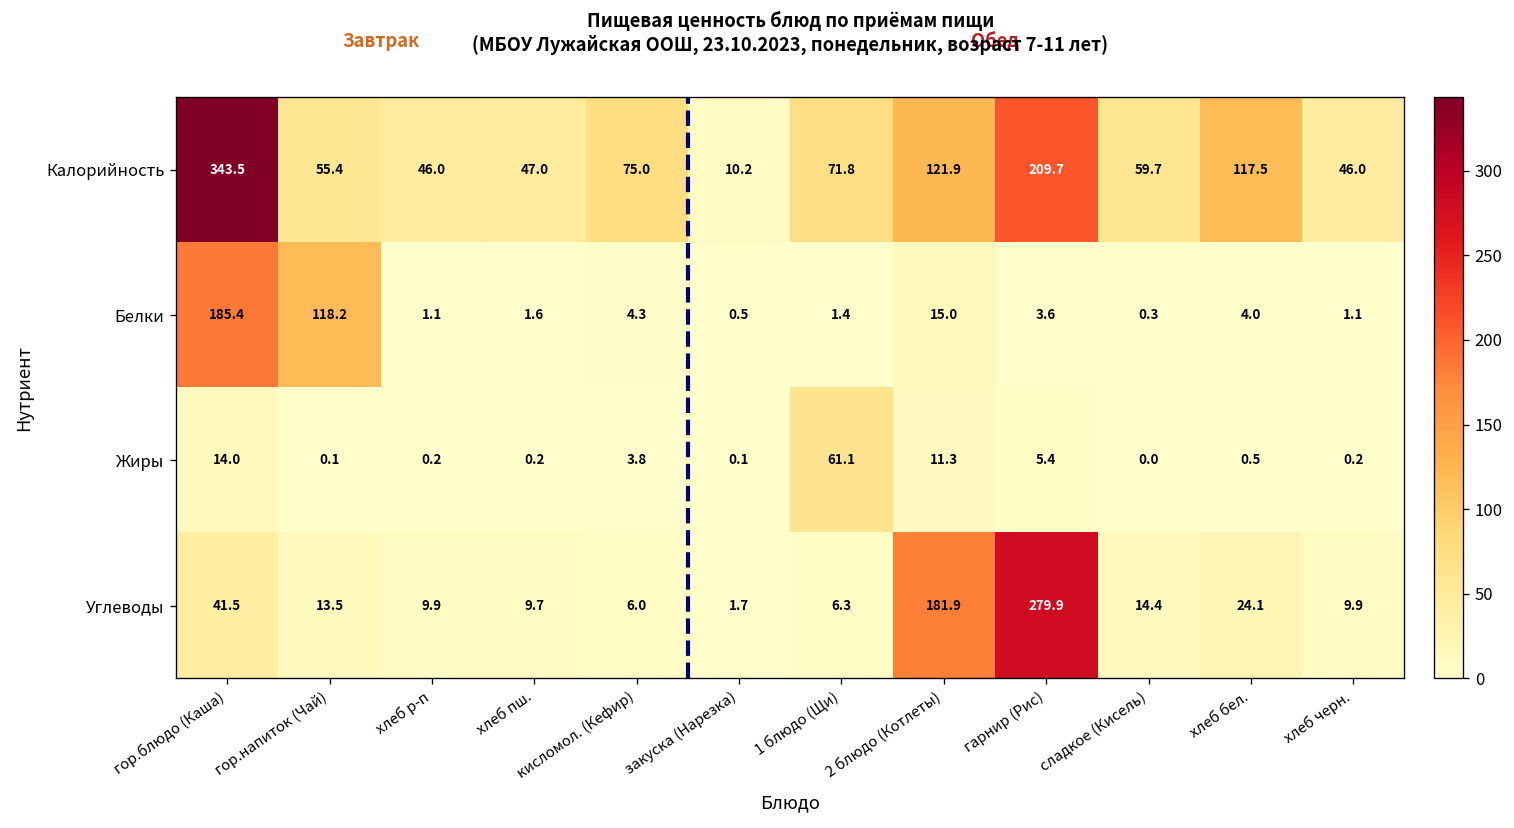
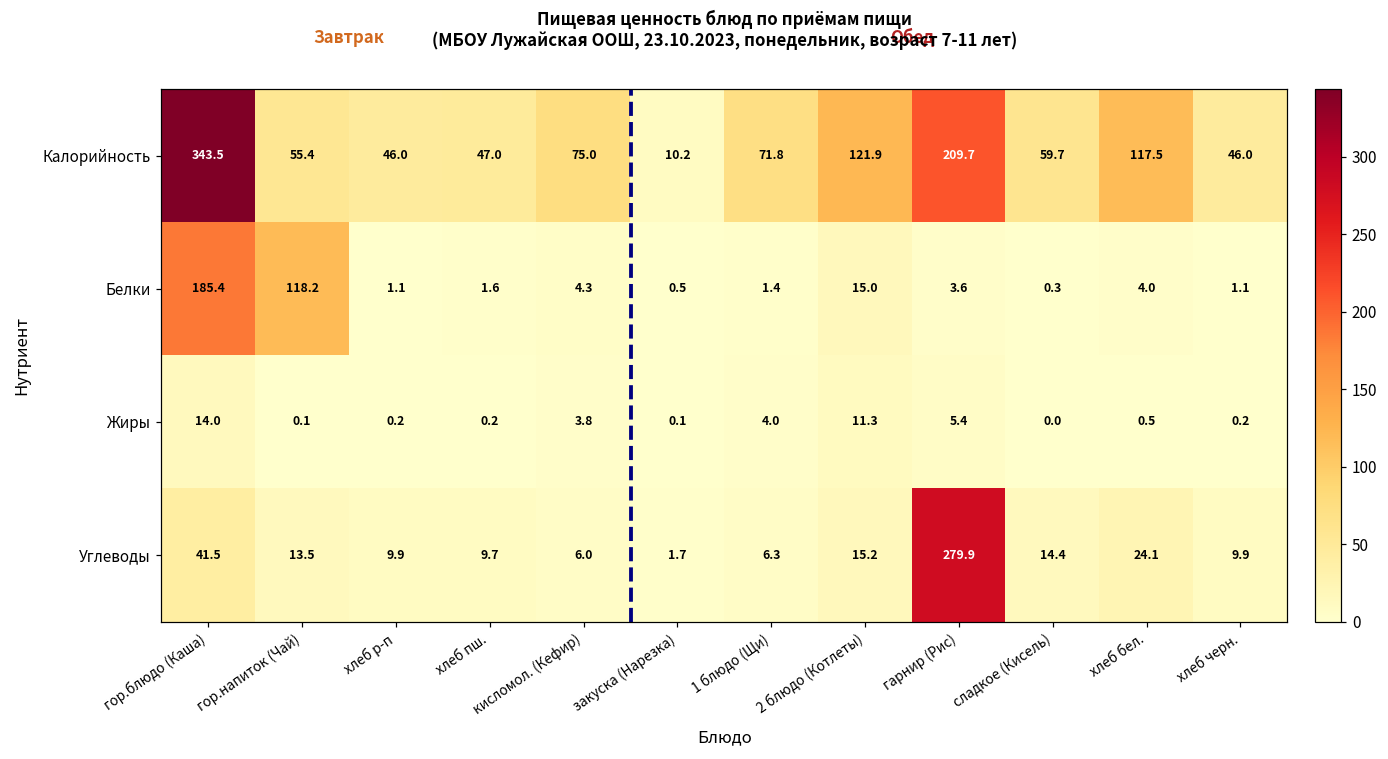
Жиры, 1 блюдо (Щи): 61.1 -> 4.0
Углеводы, 2 блюдо (Котлеты): 181.9 -> 15.2
